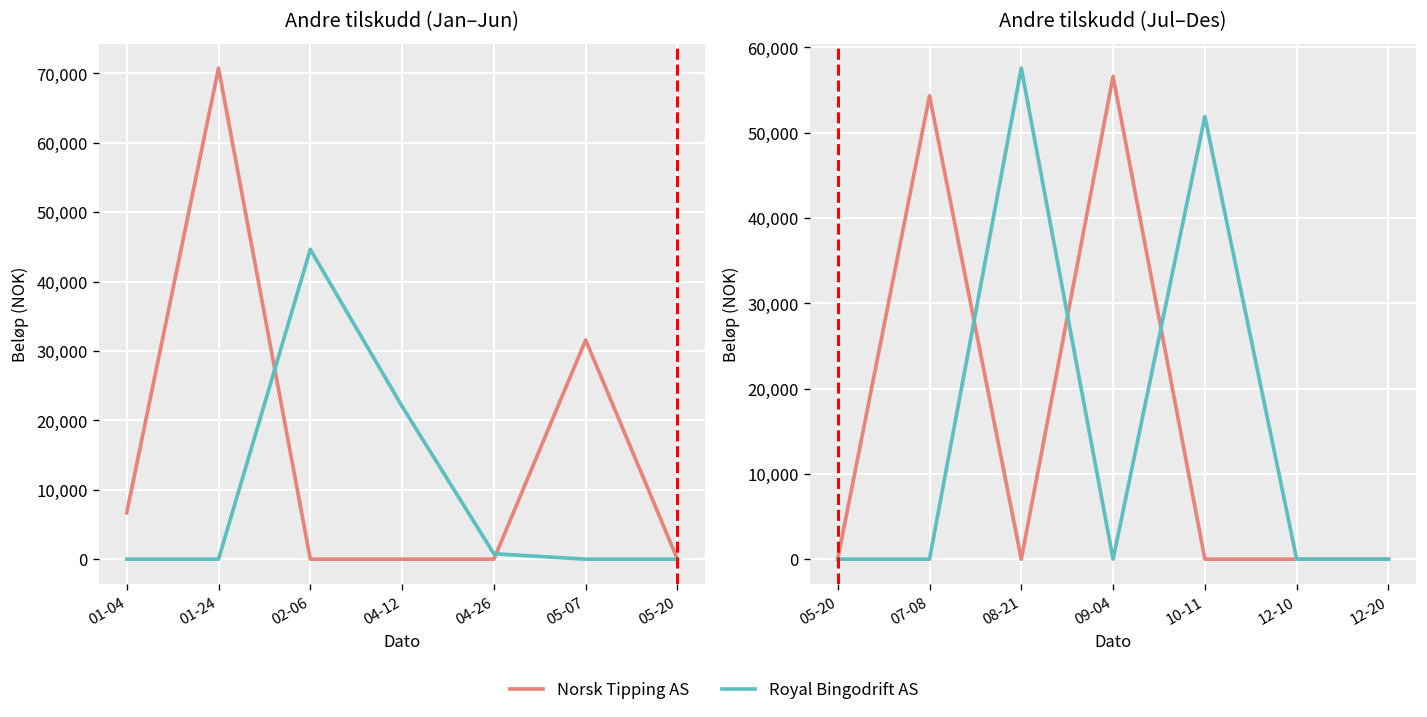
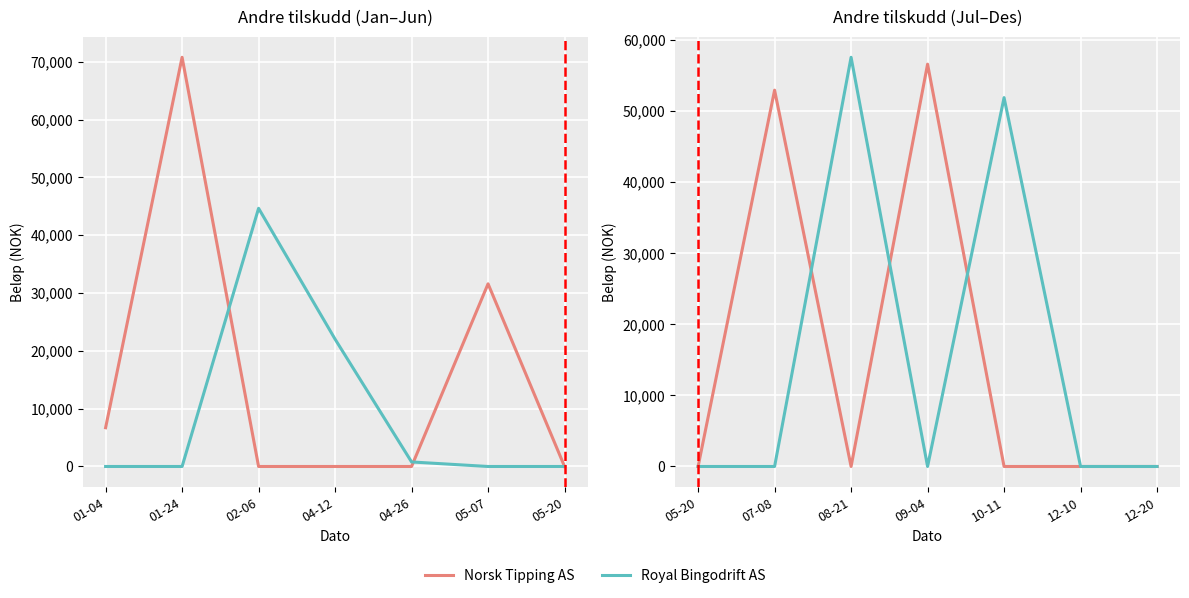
Andre tilskudd (Jul–Des), Norsk Tipping AS, 07-08: 54,000 -> 53,000
